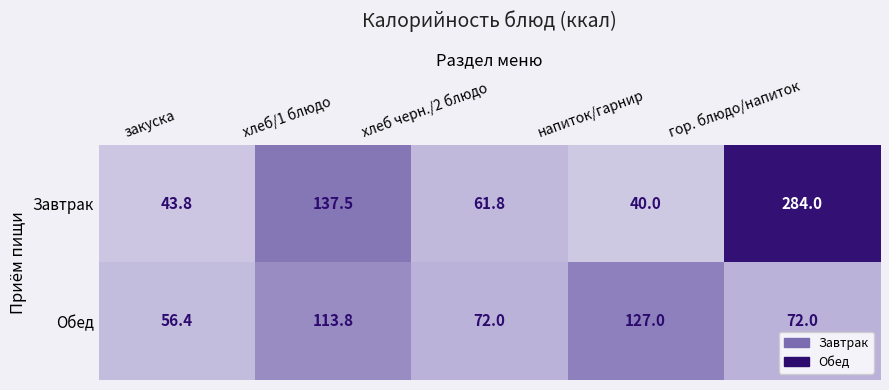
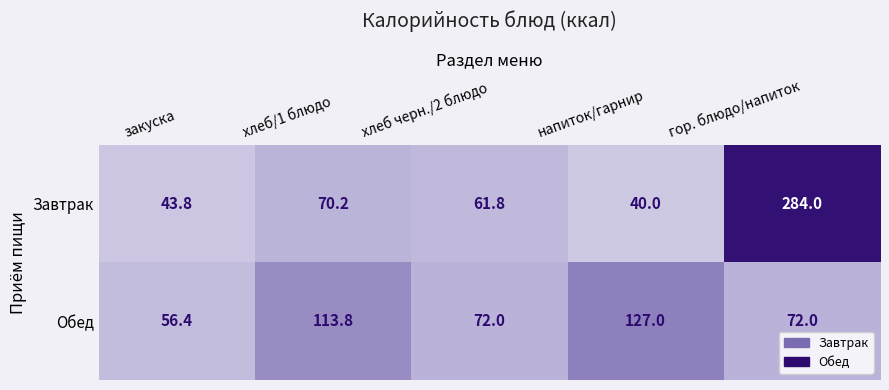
Завтрак, хлеб/1 блюдо: 137.5 -> 70.2
